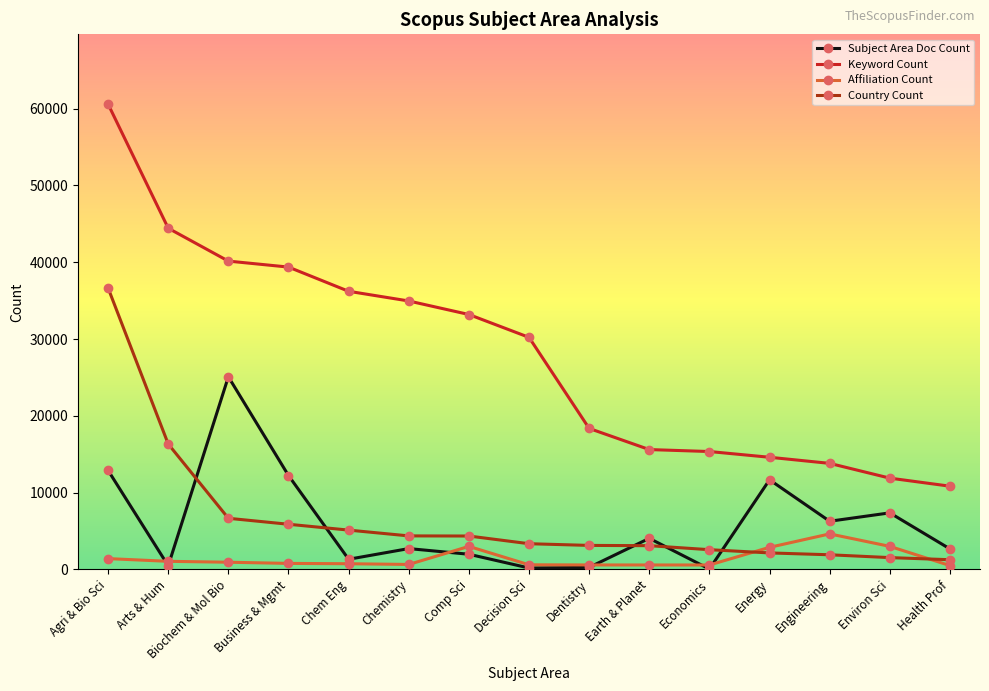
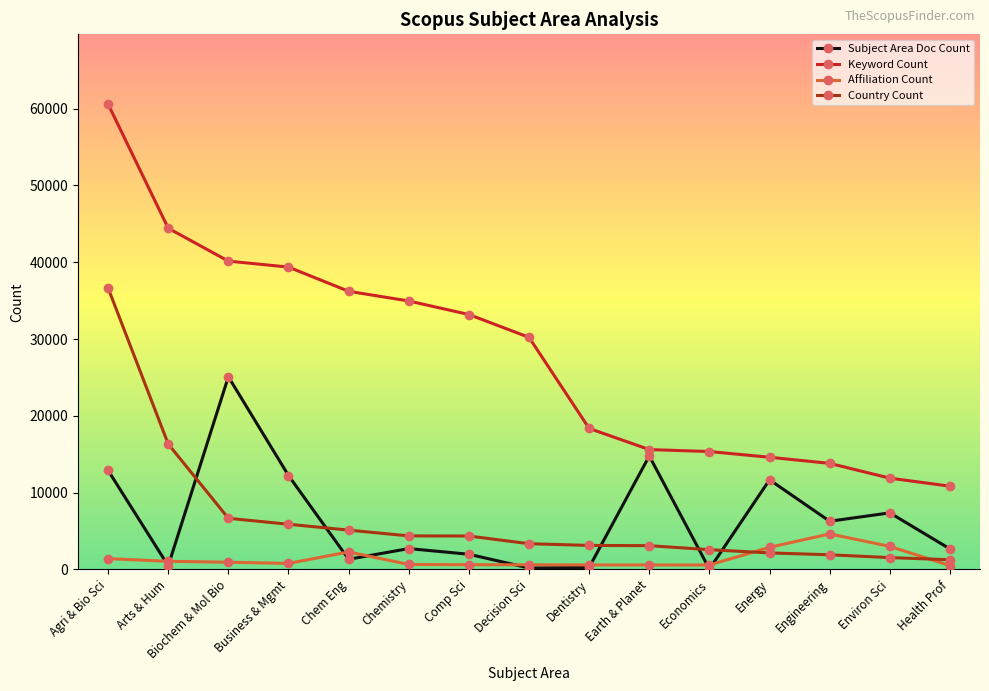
Affiliation Count, Chem Eng: 1000 -> 2000
Affiliation Count, Comp Sci: 3000 -> 1000
Subject Area Doc Count, Earth & Planet: 4000 -> 15000
